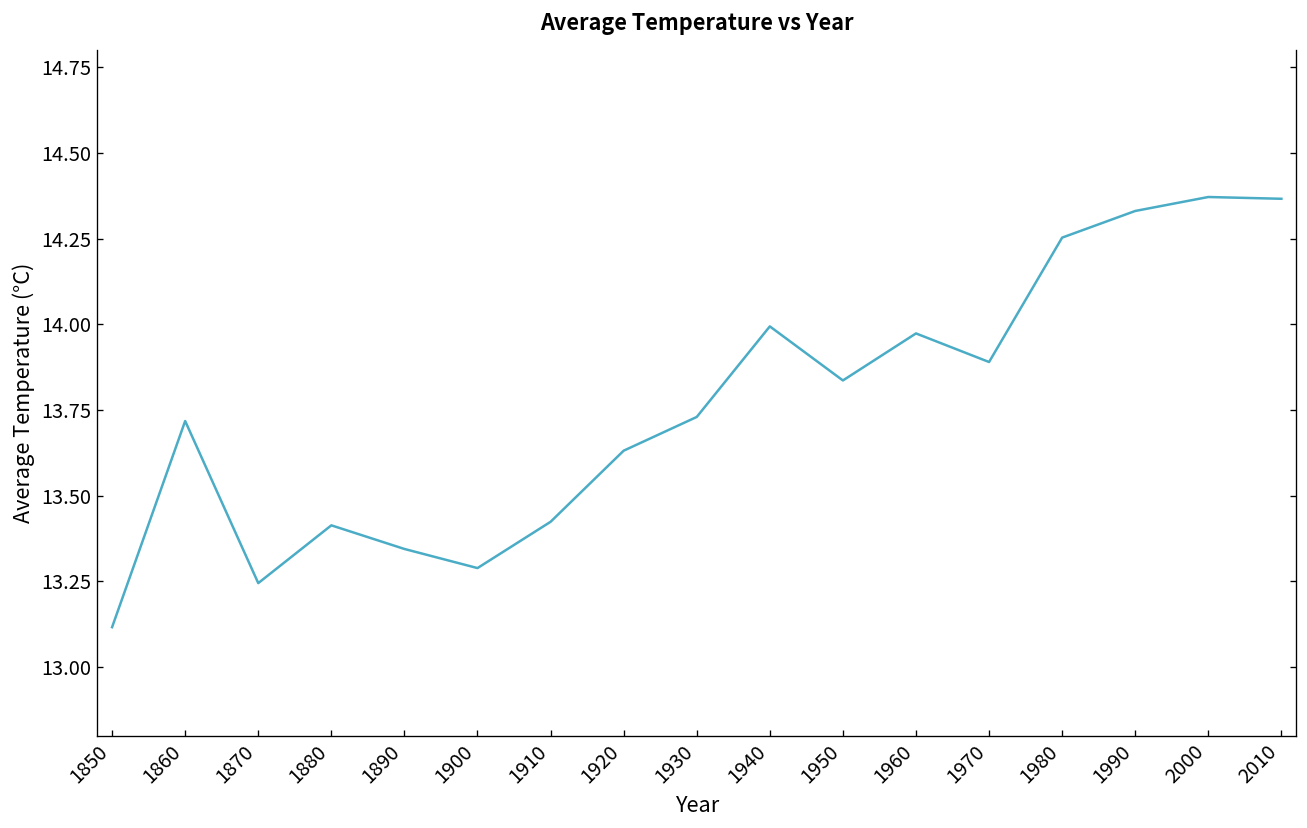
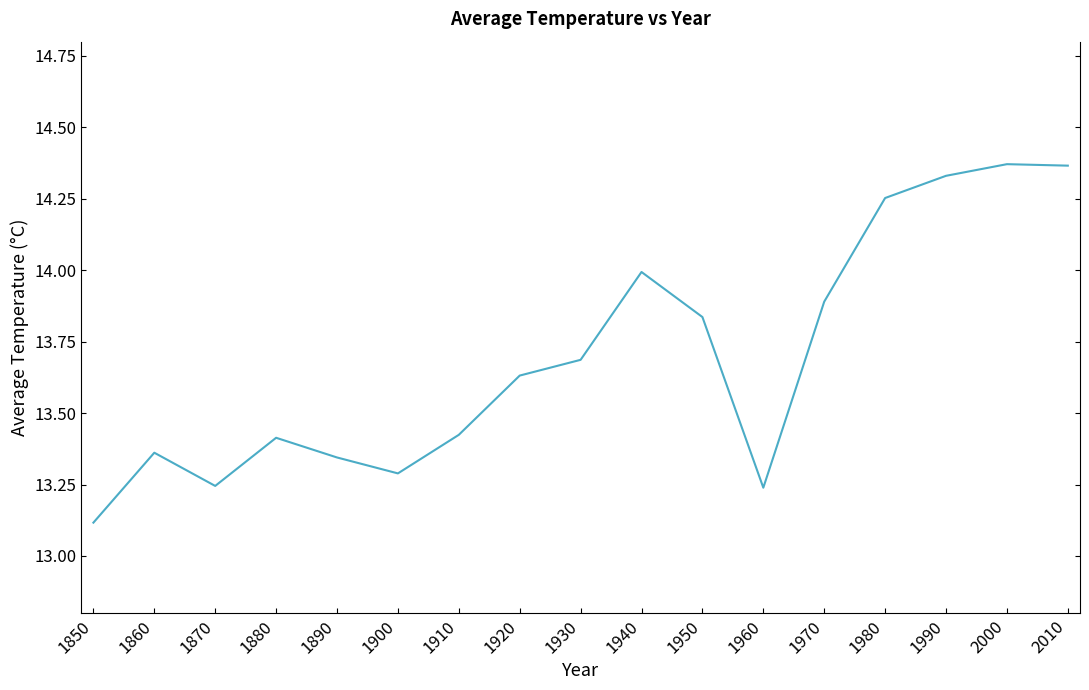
1860: 13.72 -> 13.36
1930: 13.73 -> 13.69
1960: 13.97 -> 13.24
